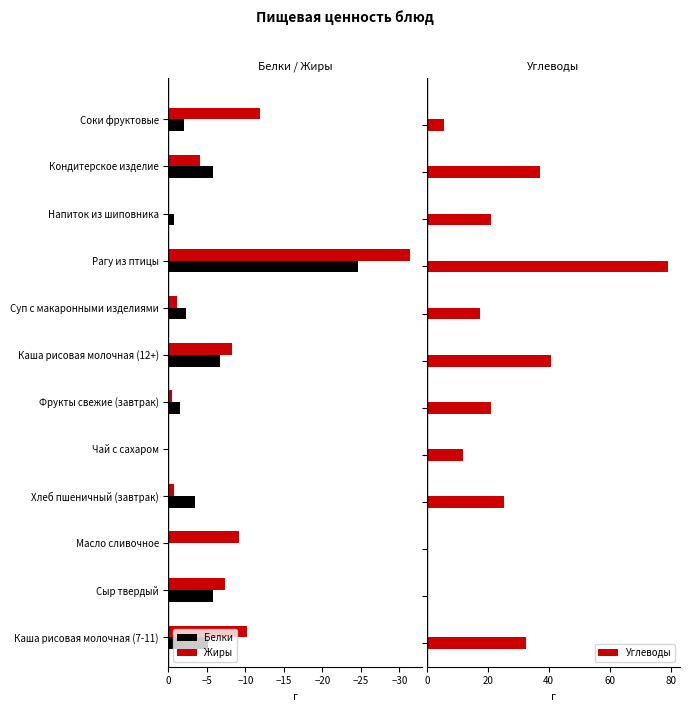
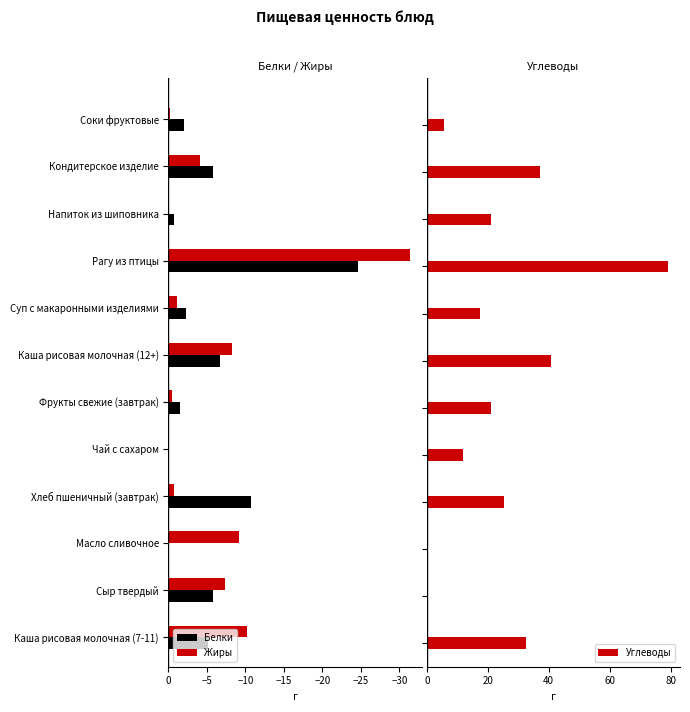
Белки / Жиры, Жиры, Соки фруктовые: -12 -> 0
Белки / Жиры, Белки, Хлеб пшеничный (завтрак): -3 -> -11
